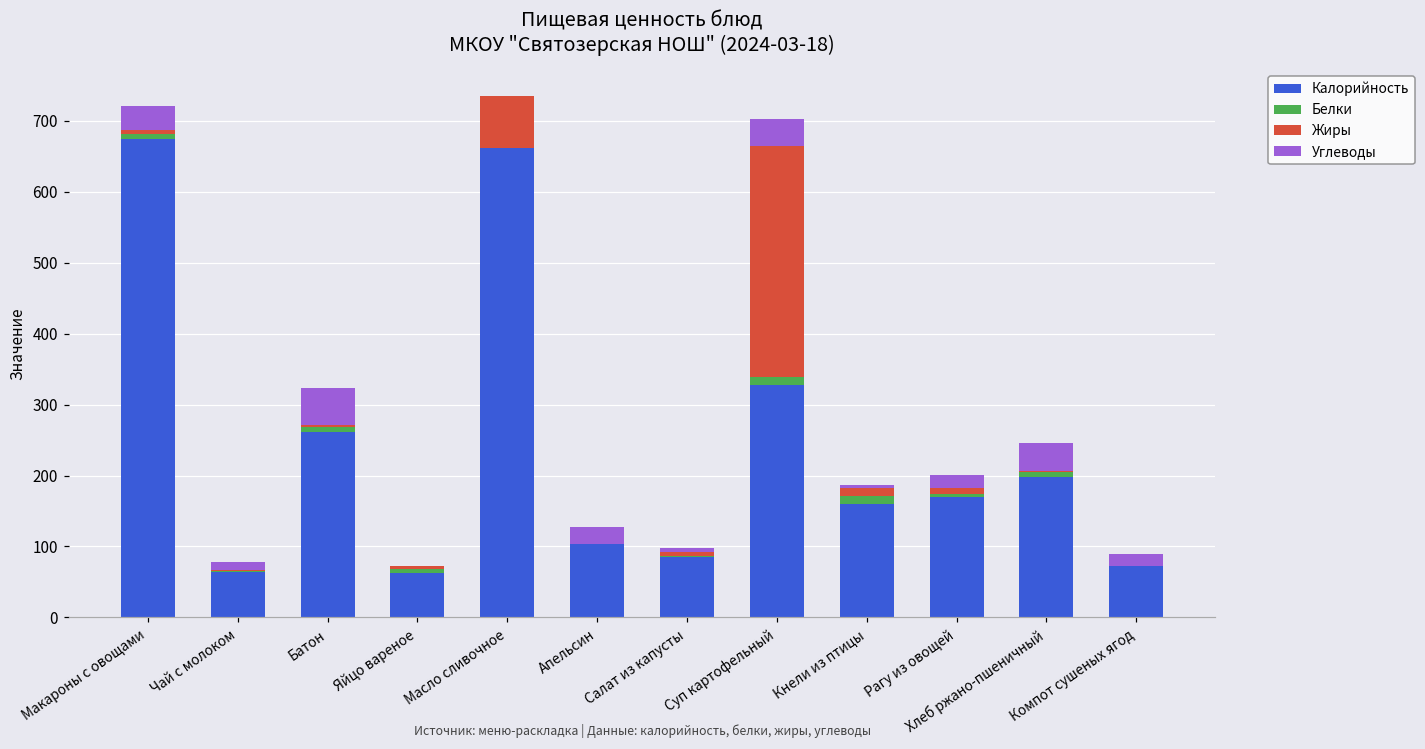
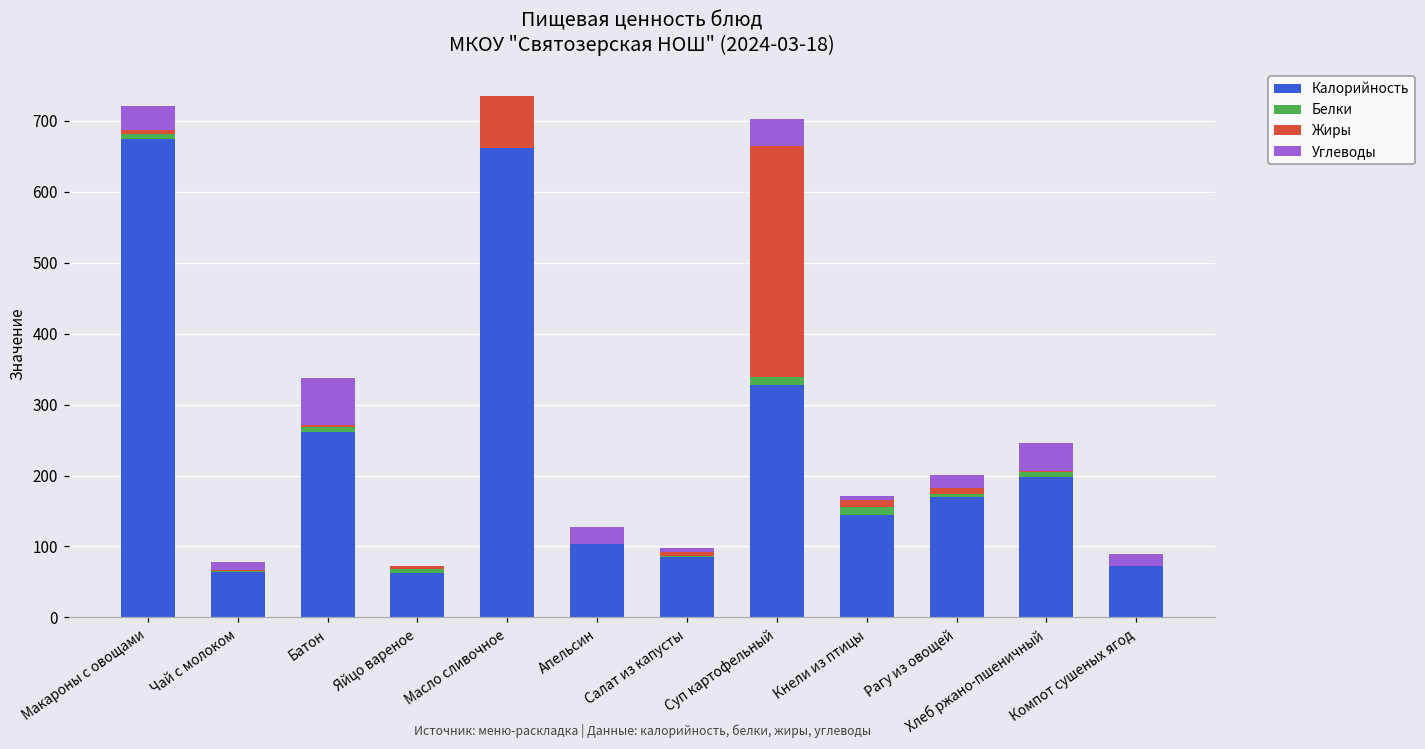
Углеводы, Батон: 50 -> 70
Калорийность, Кнели из птицы: 160 -> 140
